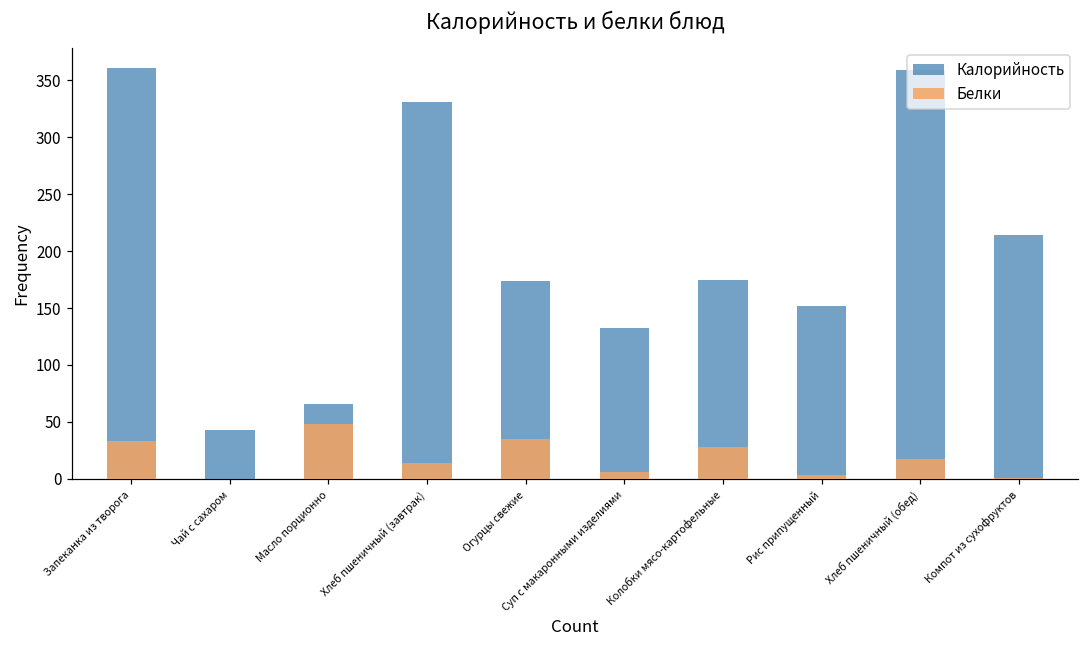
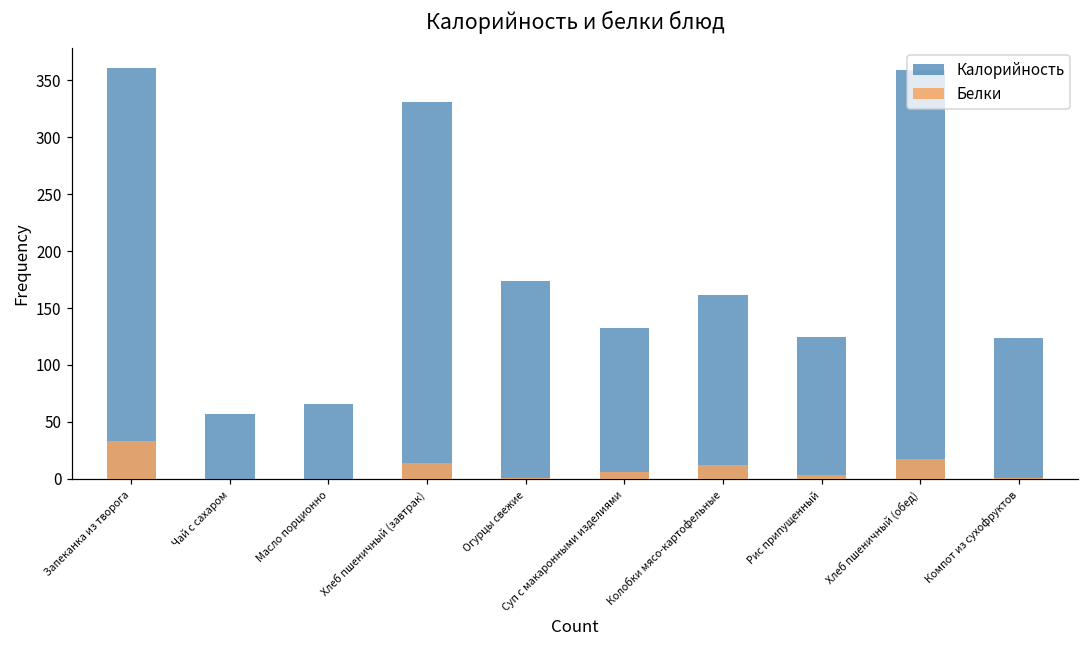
Калорийность, Чай с сахаром: 43 -> 57
Белки, Масло порционно: 49 -> 0
Белки, Огурцы свежие: 35 -> 1
Калорийность, Колобки мясо-картофельные: 174 -> 161
Белки, Колобки мясо-картофельные: 28 -> 13
Калорийность, Рис припущенный: 152 -> 124
Калорийность, Компот из сухофруктов: 214 -> 124
